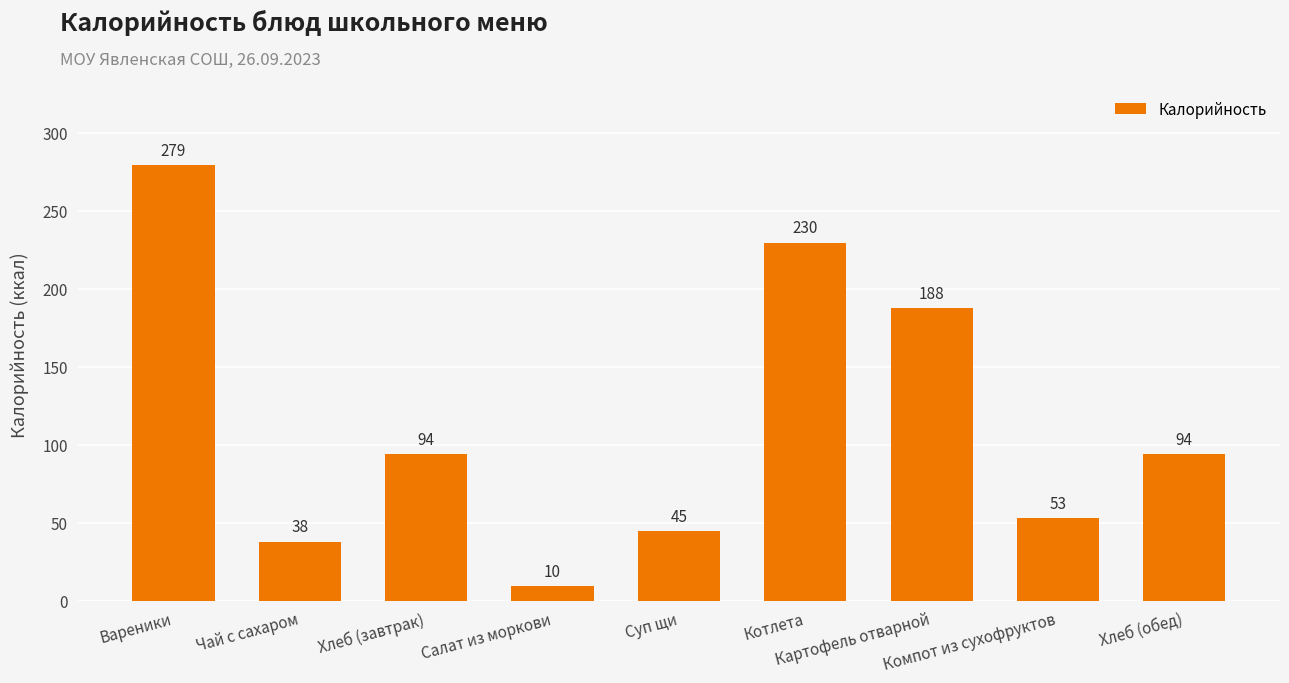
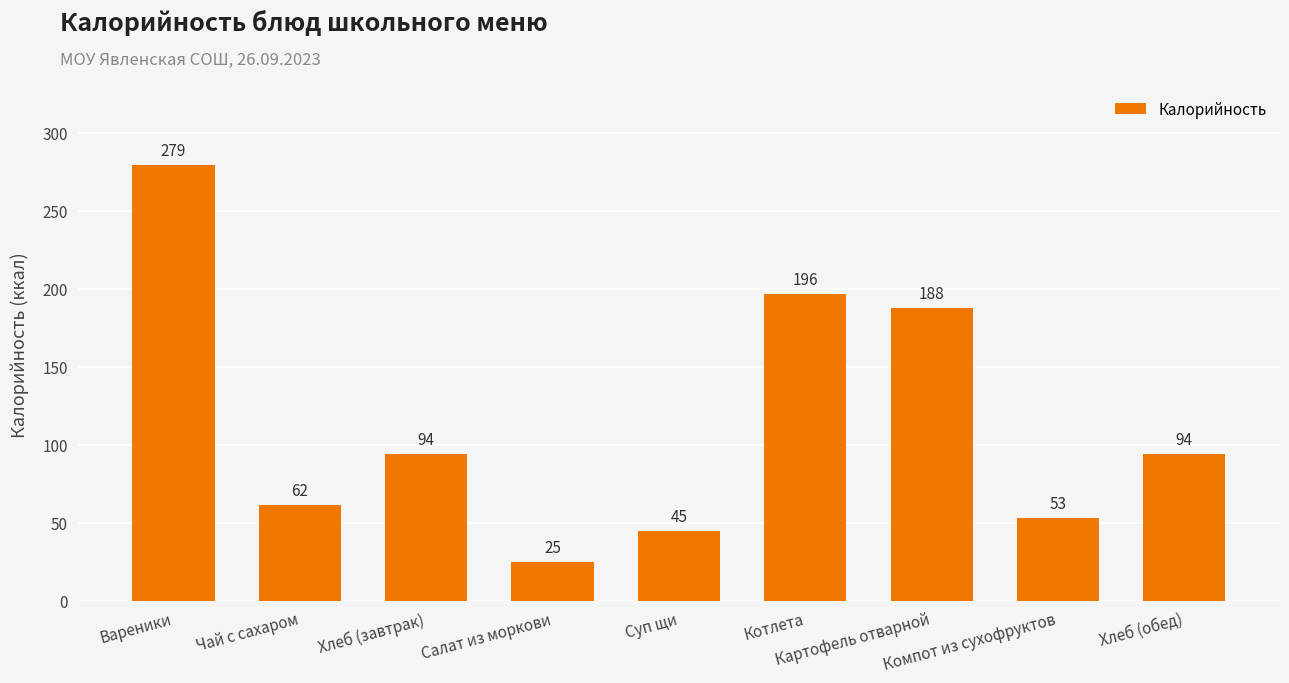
Чай с сахаром: 38 -> 62
Салат из моркови: 10 -> 25
Котлета: 230 -> 196
